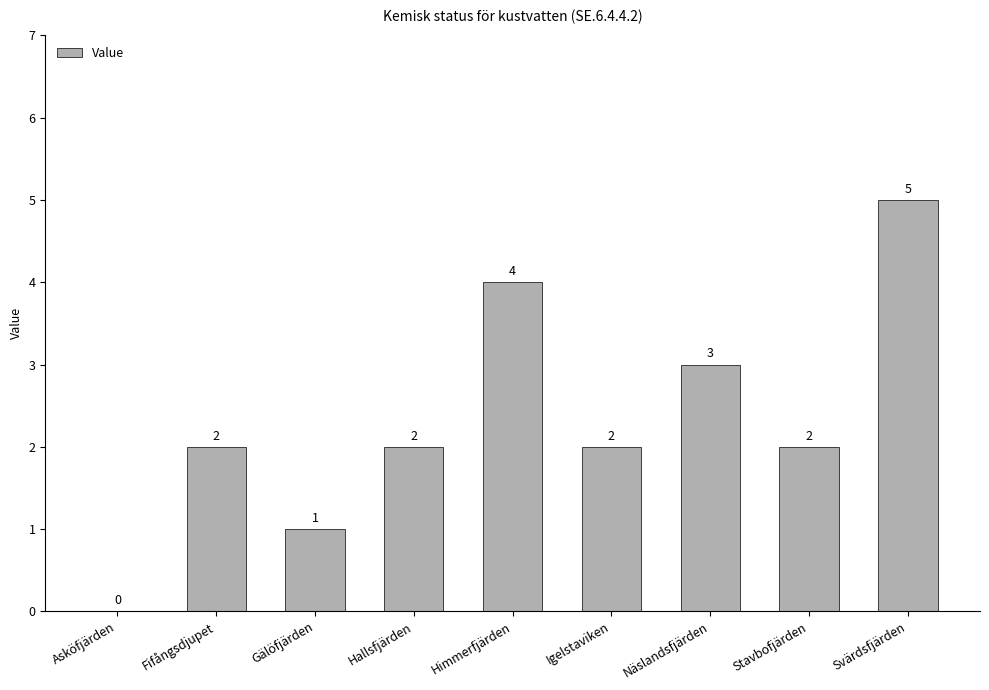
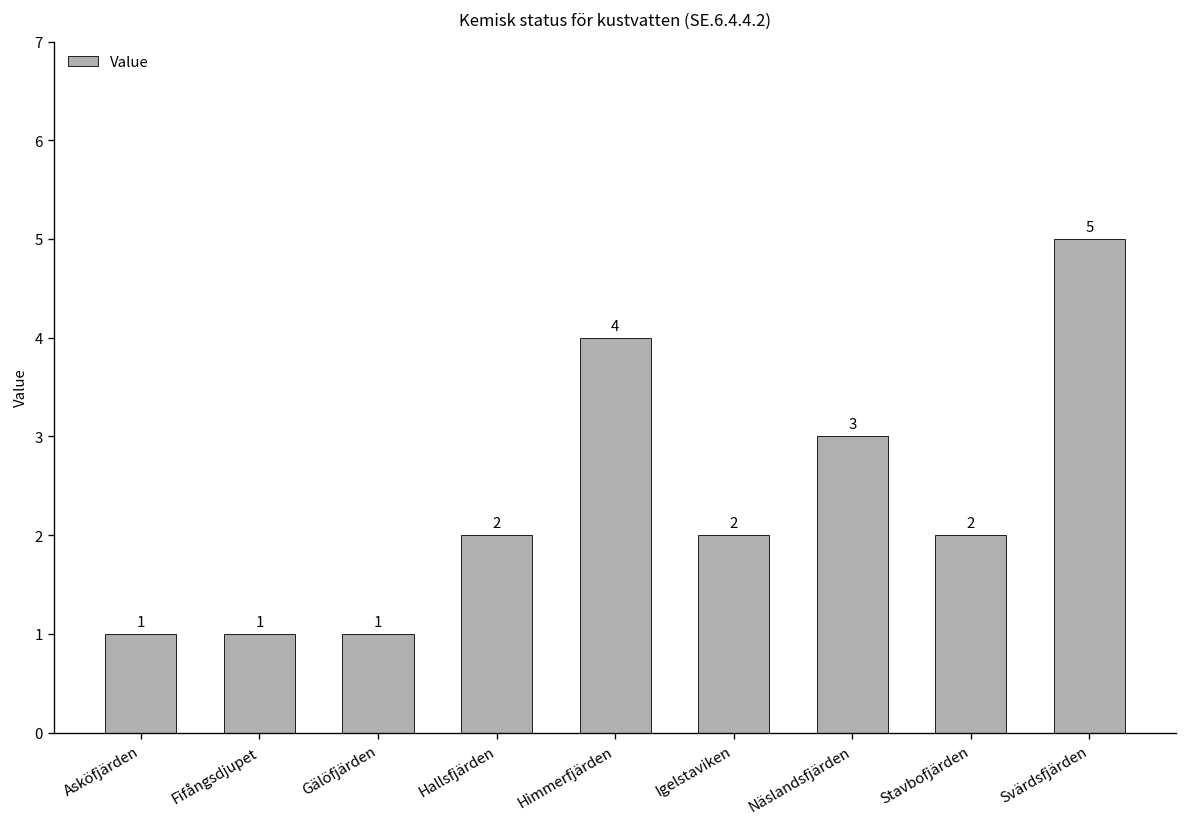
Asköfjärden: 0 -> 1
Fifångsdjupet: 2 -> 1
